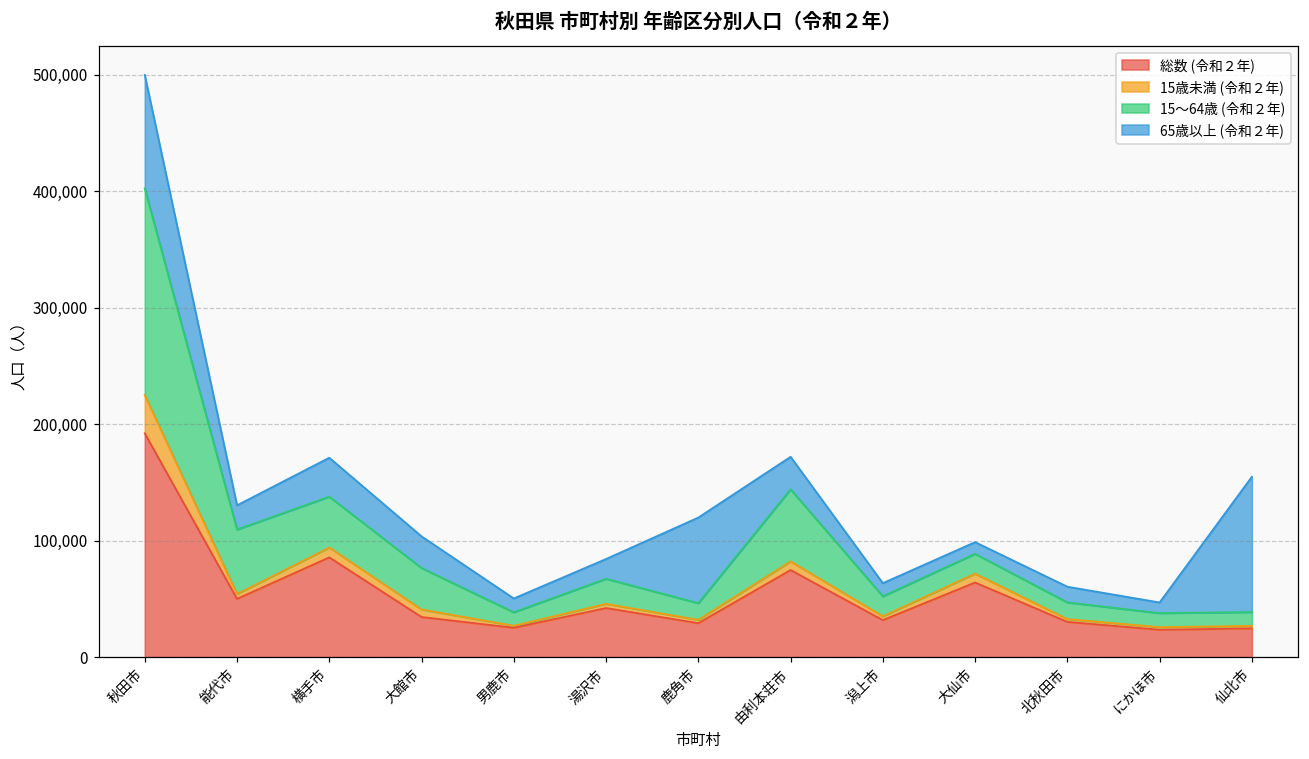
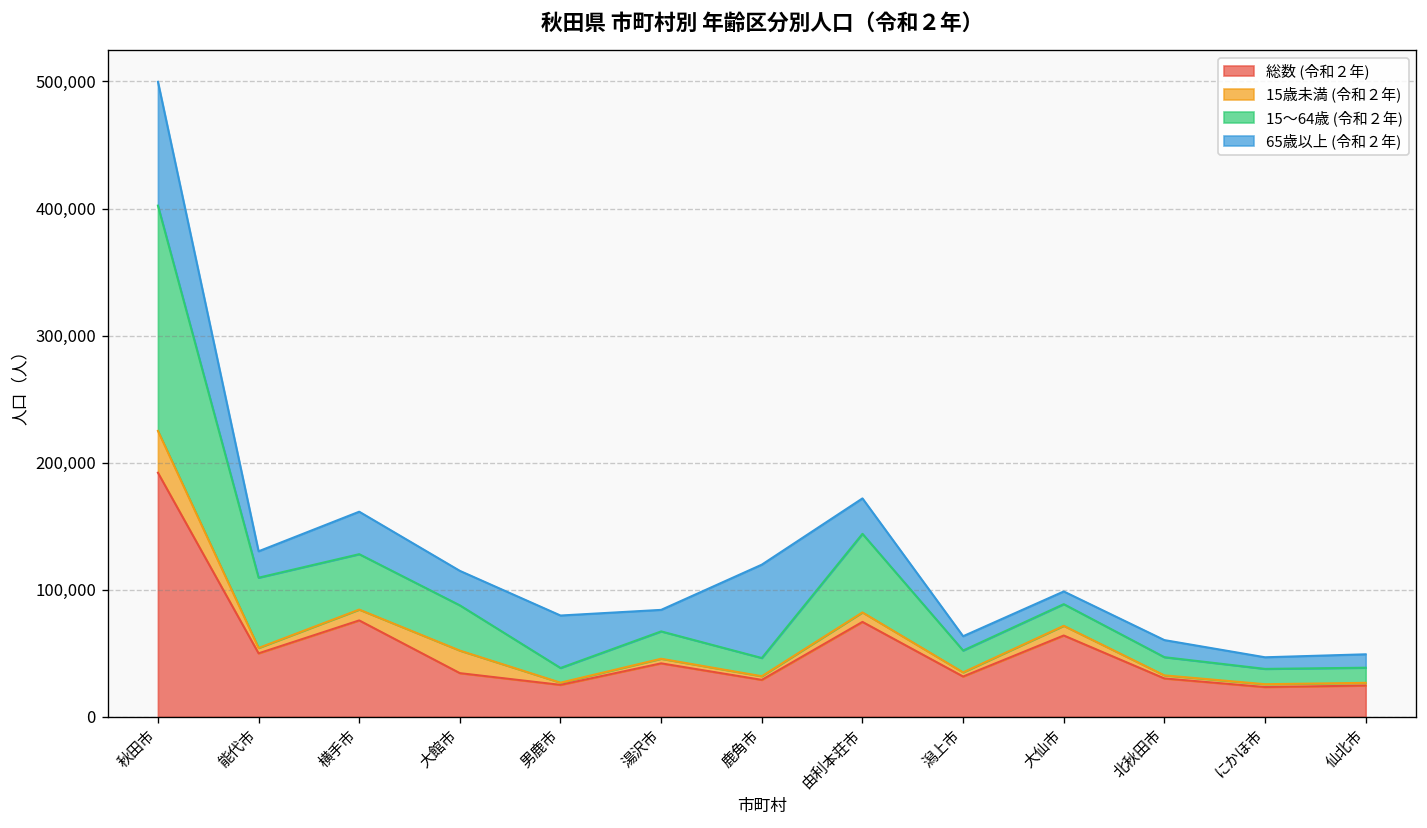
総数 (令和２年), 横手市: 86,000 -> 76,000
15歳未満 (令和２年), 大館市: 6,000 -> 18,000
65歳以上 (令和２年), 男鹿市: 12,000 -> 41,000
65歳以上 (令和２年), 仙北市: 116,000 -> 11,000
